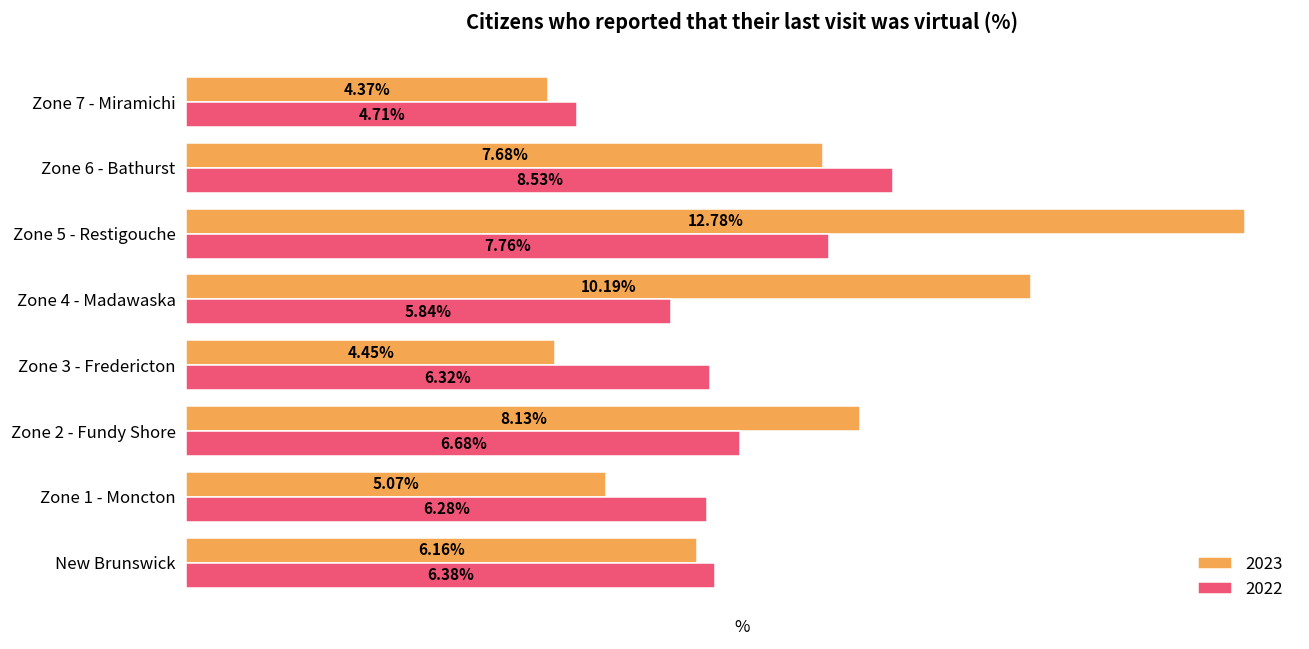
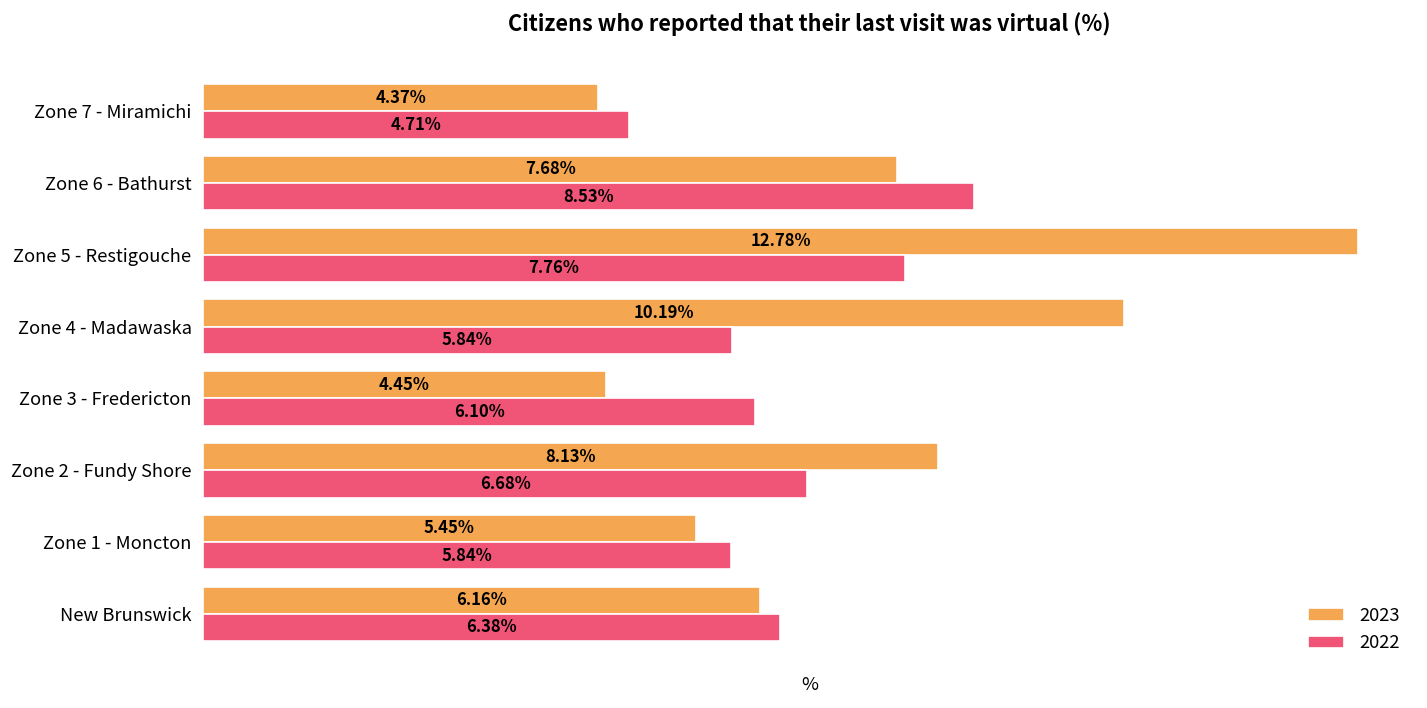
2022, Zone 3 - Fredericton: 6.32% -> 6.10%
2023, Zone 1 - Moncton: 5.07% -> 5.45%
2022, Zone 1 - Moncton: 6.28% -> 5.84%
